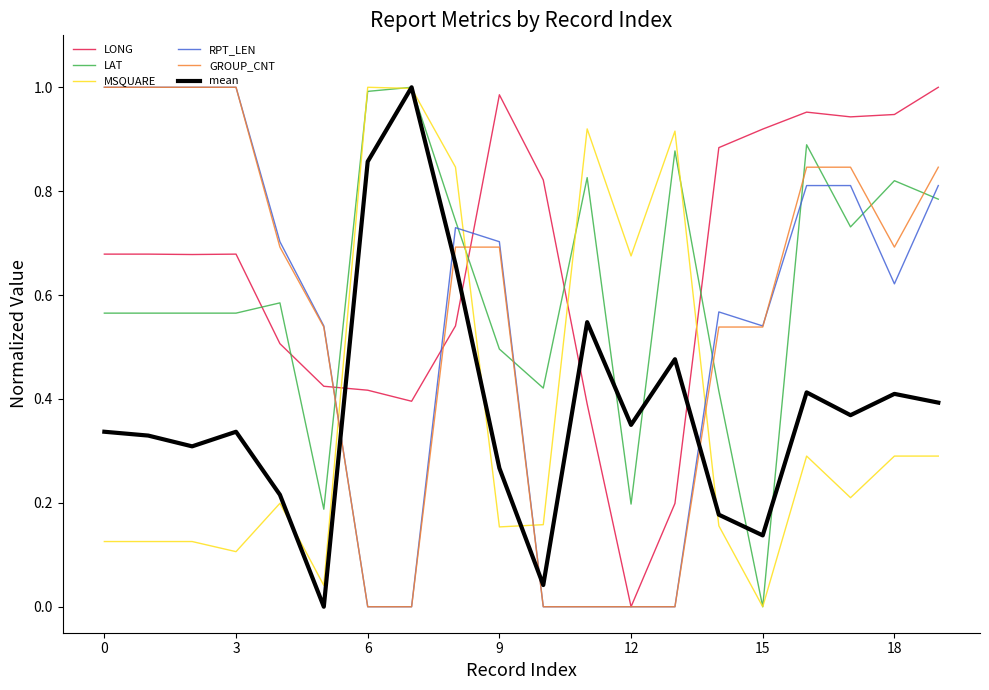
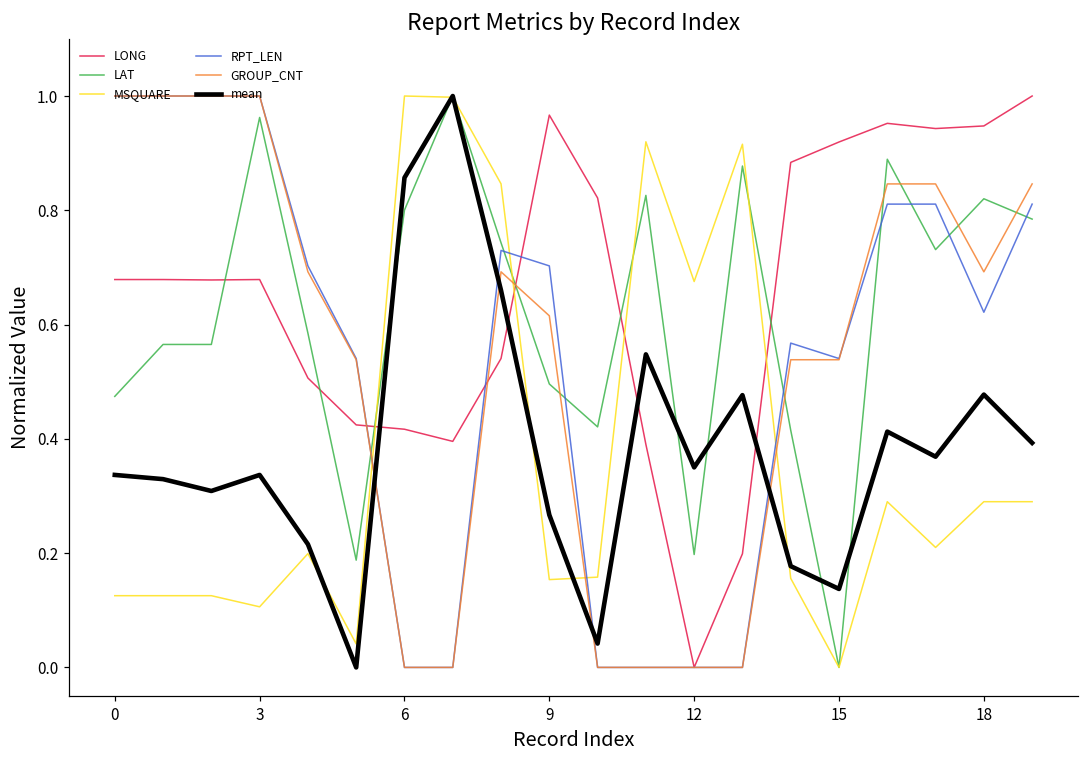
LAT, 0: 0.57 -> 0.47
LAT, 3: 0.57 -> 0.96
LAT, 6: 0.99 -> 0.80
LONG, 9: 0.99 -> 0.97
GROUP_CNT, 9: 0.69 -> 0.62
mean, 18: 0.41 -> 0.48
